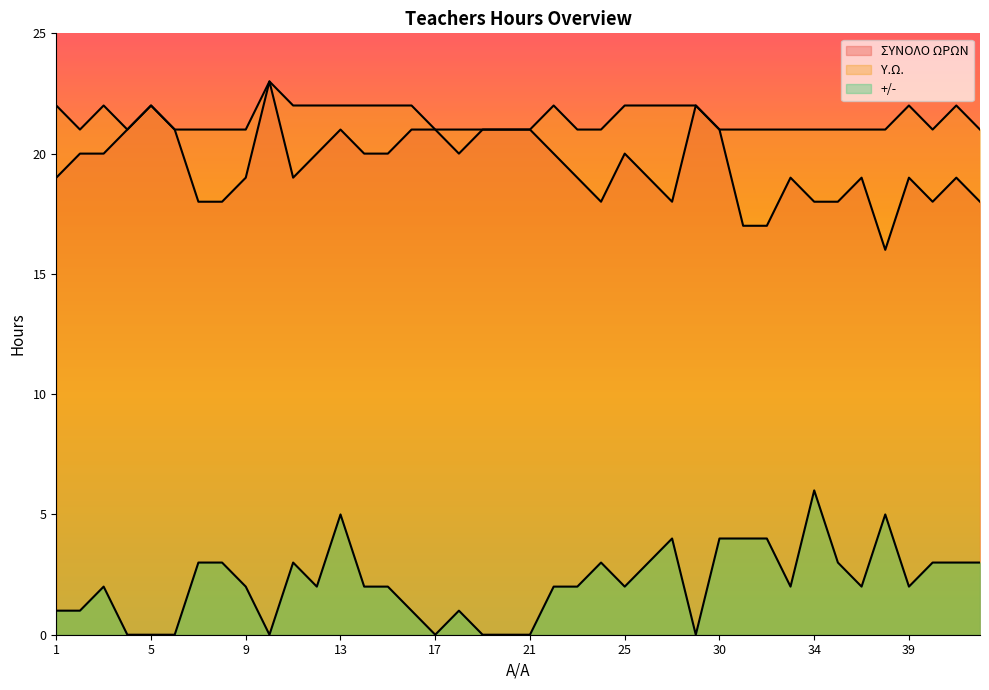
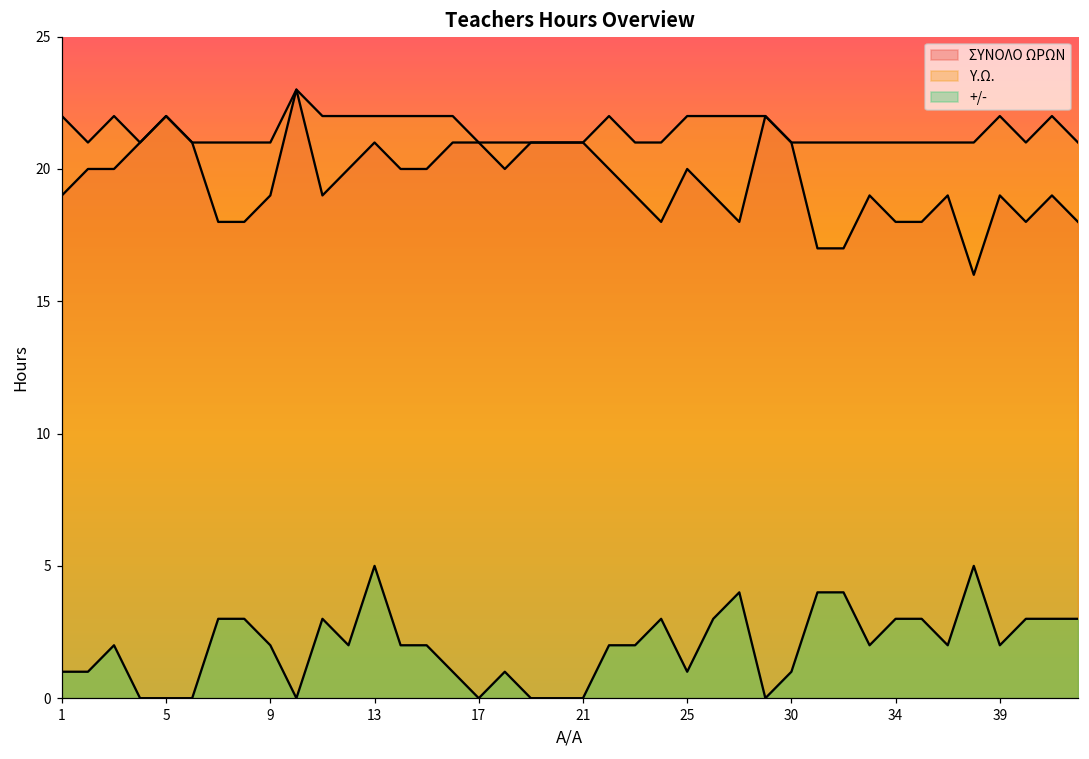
+/-, 25: 2 -> 1
+/-, 30: 4 -> 1
+/-, 34: 6 -> 3
